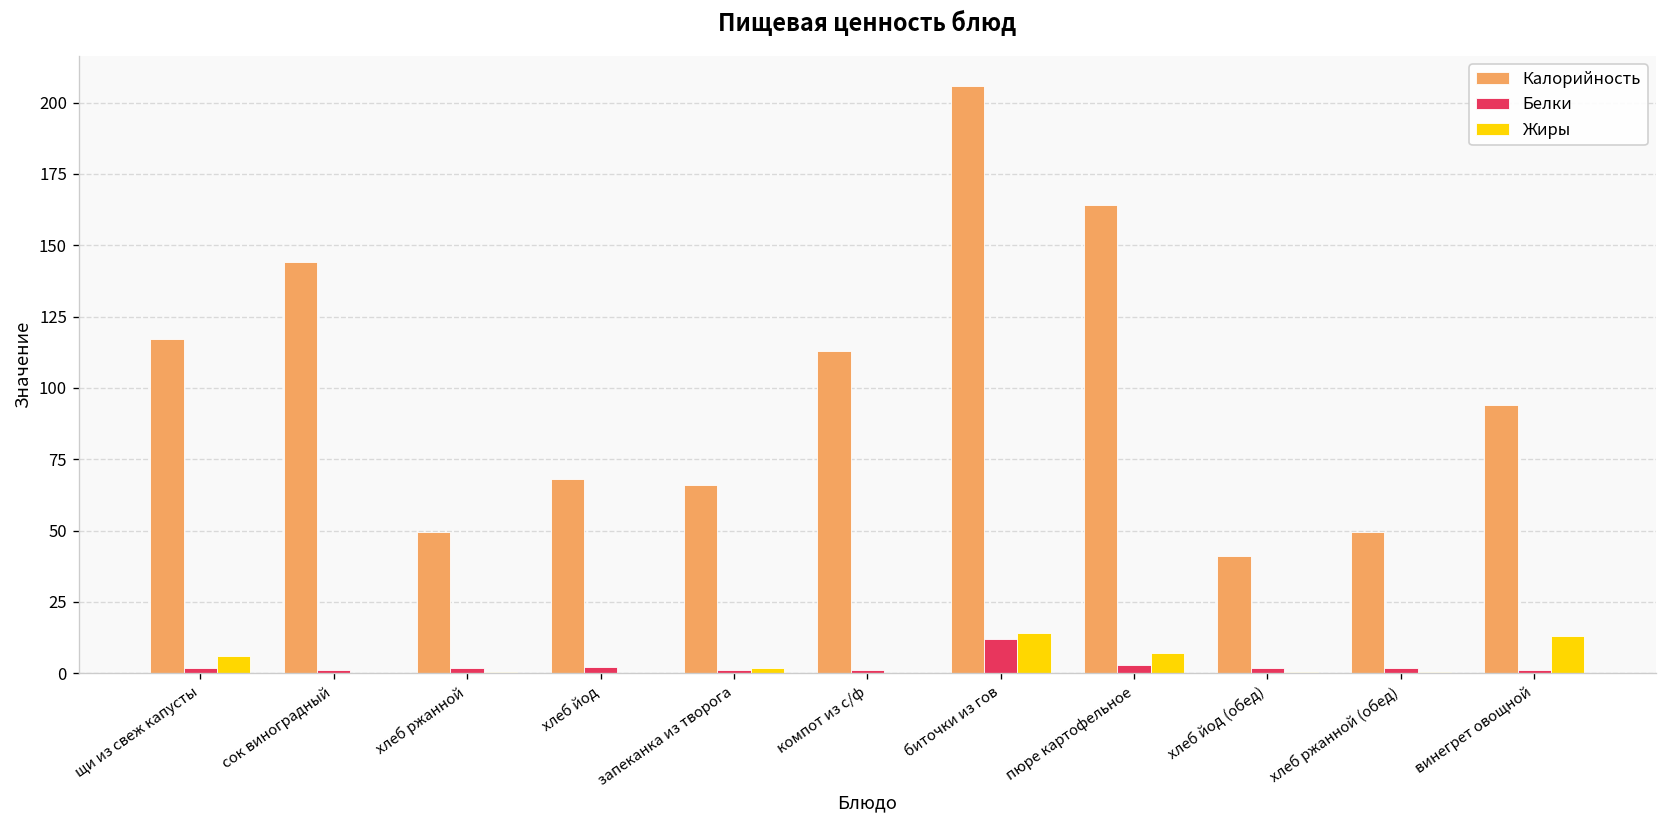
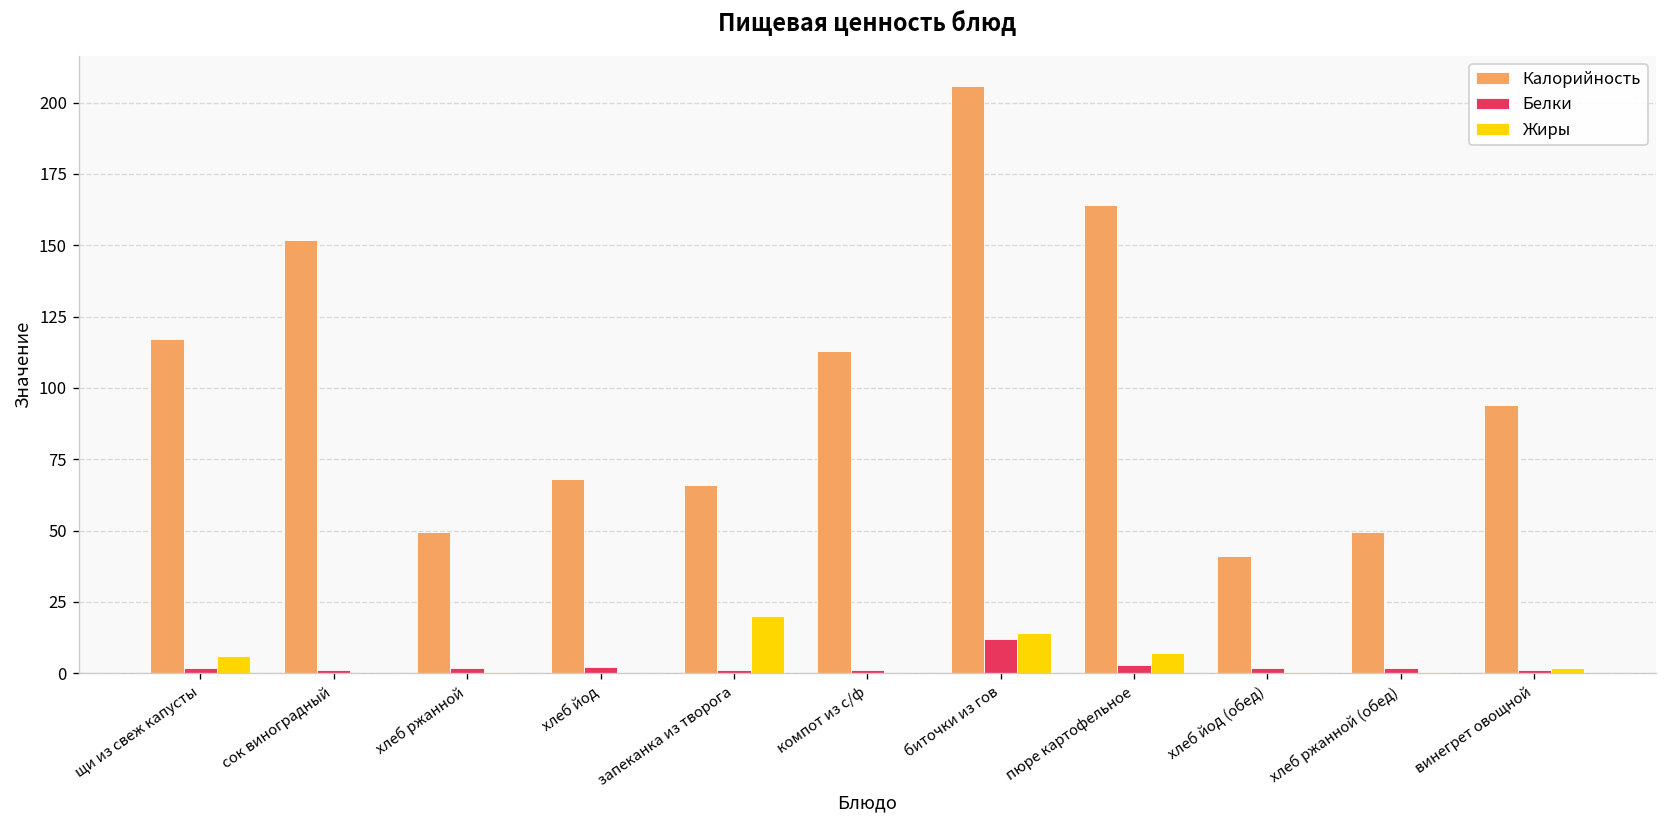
Калорийность, сок виноградный: 144 -> 152
Жиры, запеканка из творога: 2 -> 20
Жиры, винегрет овощной: 13 -> 2
